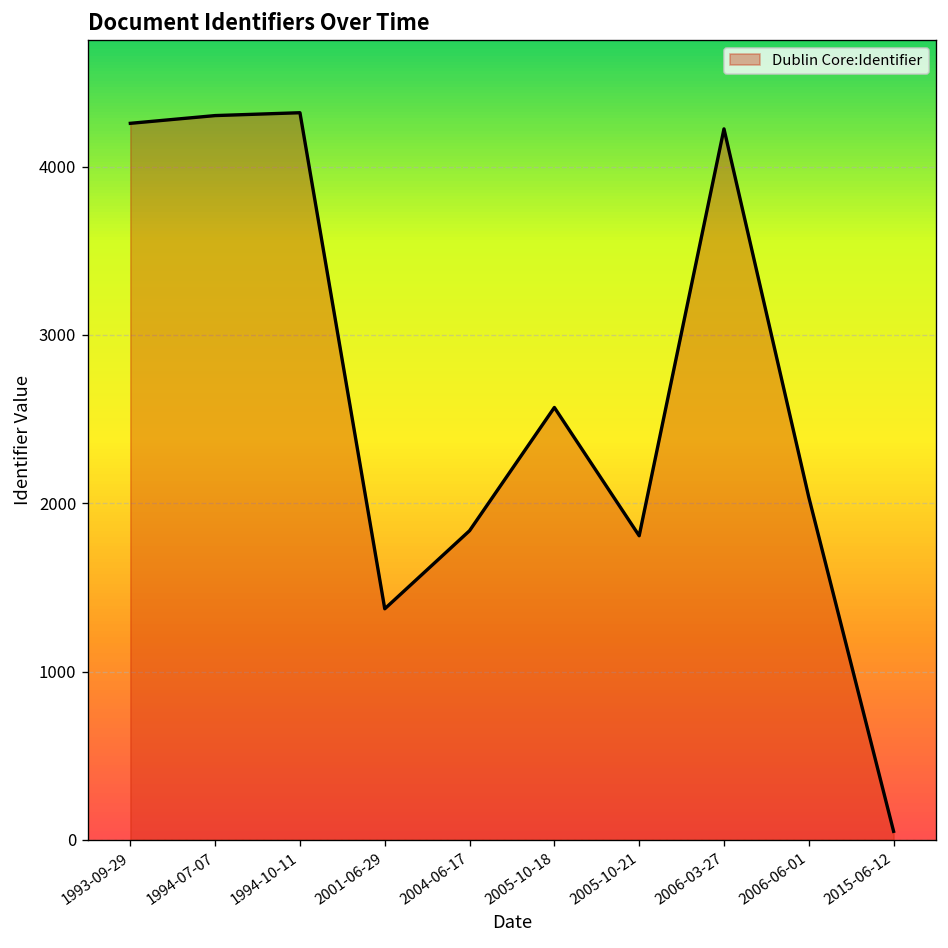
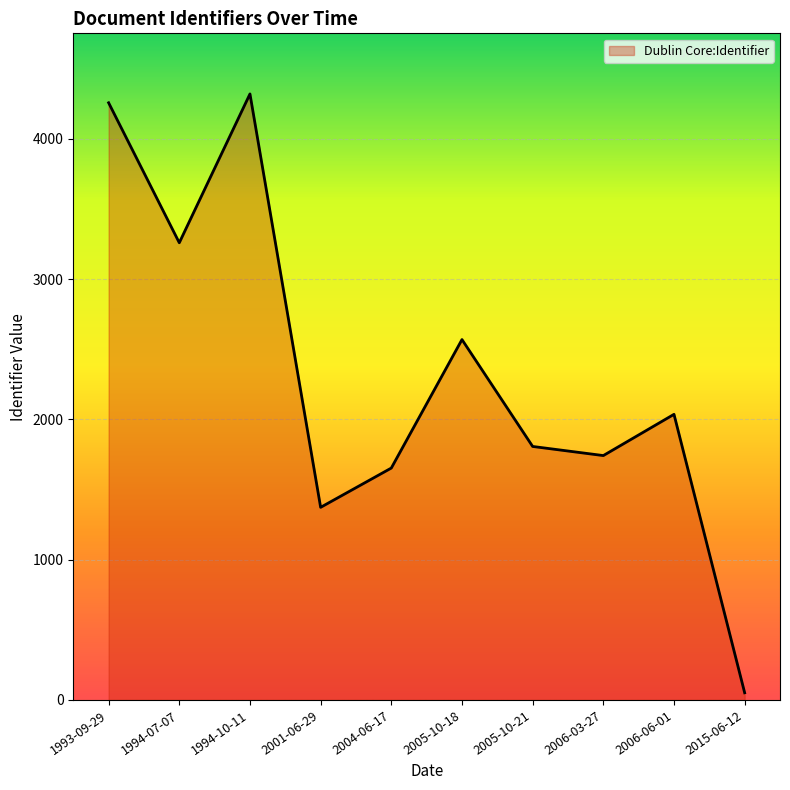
1994-07-07: 4300 -> 3260
2004-06-17: 1840 -> 1650
2006-03-27: 4220 -> 1740
